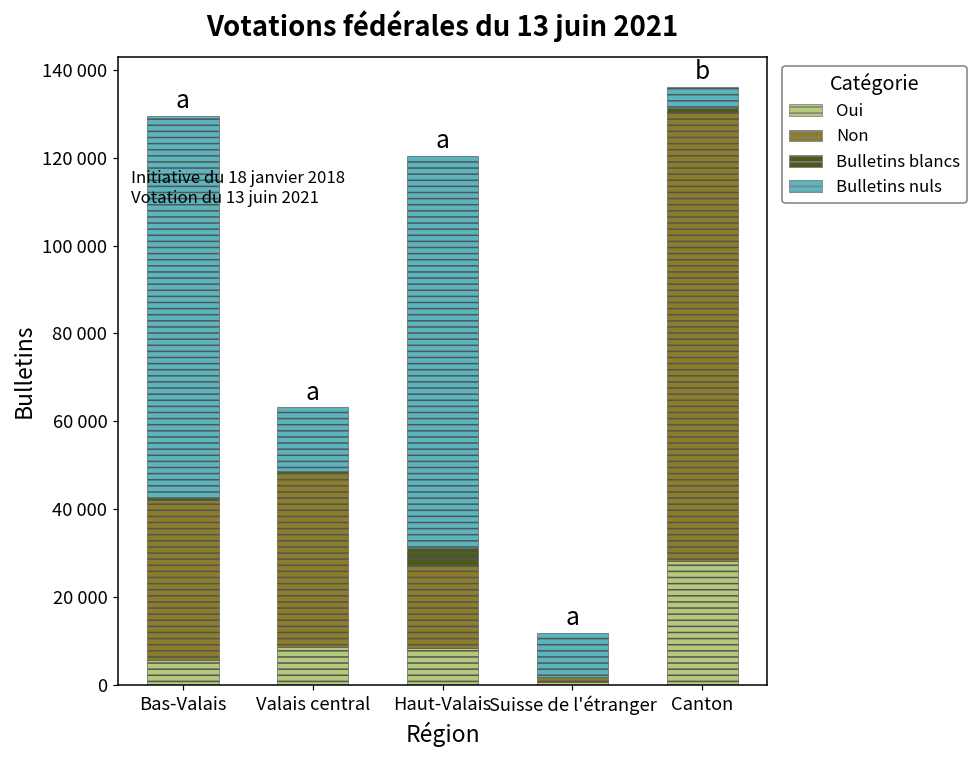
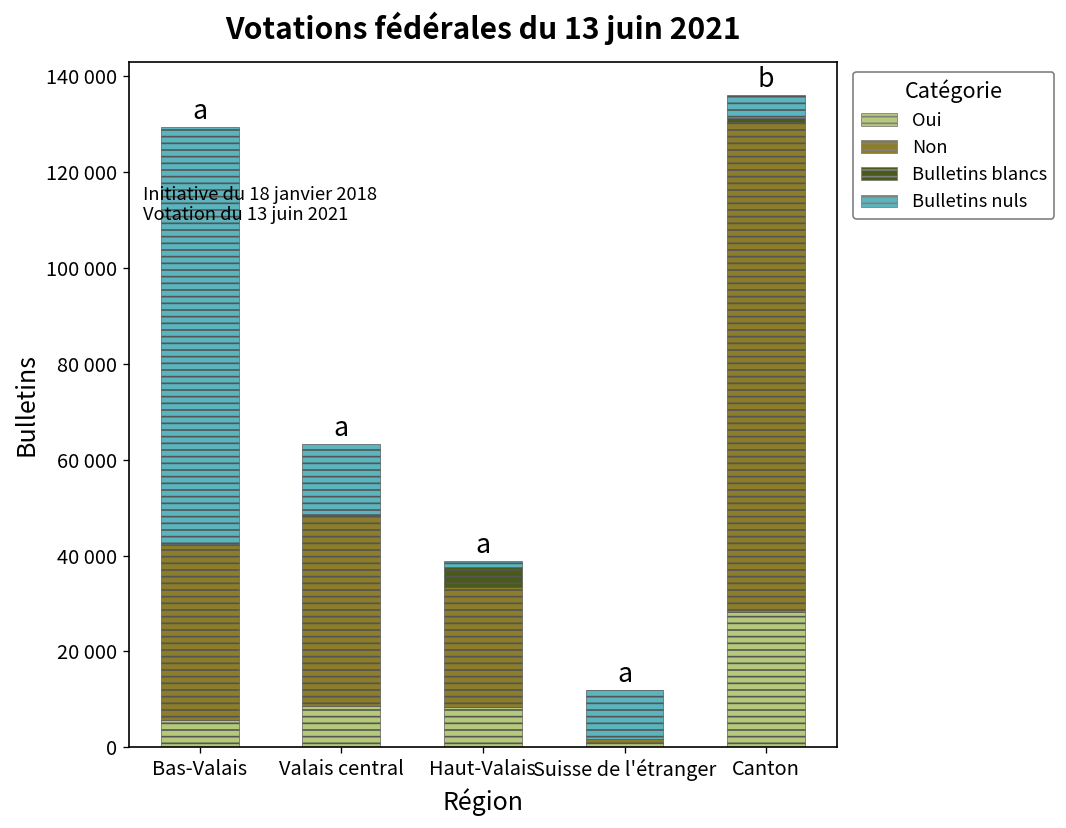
Non, Haut-Valais: 19000 -> 25000
Bulletins nuls, Haut-Valais: 89000 -> 1000
